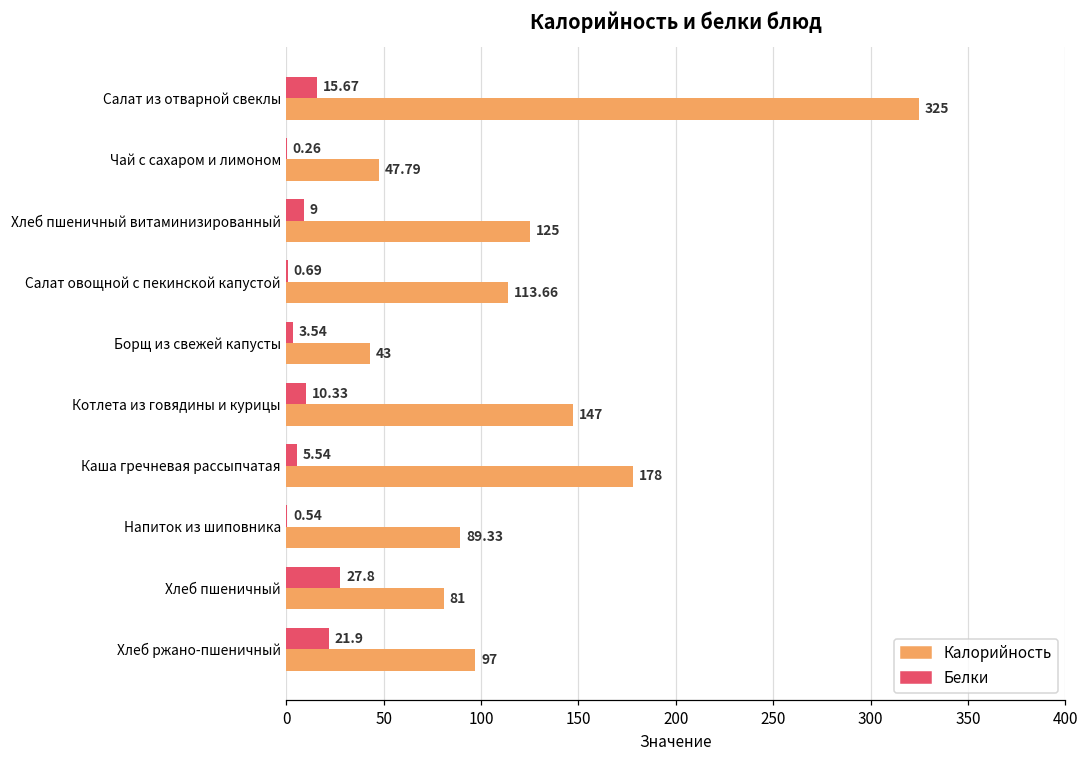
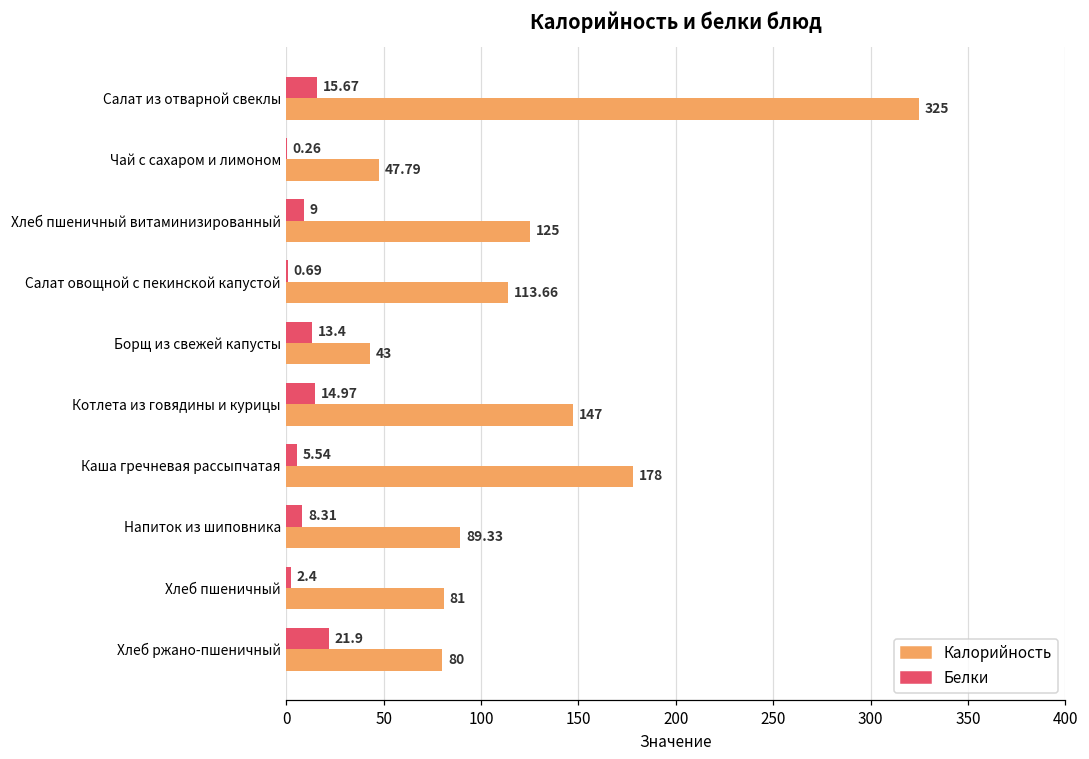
Белки, Борщ из свежей капусты: 3.54 -> 13.4
Белки, Котлета из говядины и курицы: 10.33 -> 14.97
Белки, Напиток из шиповника: 0.54 -> 8.31
Белки, Хлеб пшеничный: 27.8 -> 2.4
Калорийность, Хлеб ржано-пшеничный: 97 -> 80
